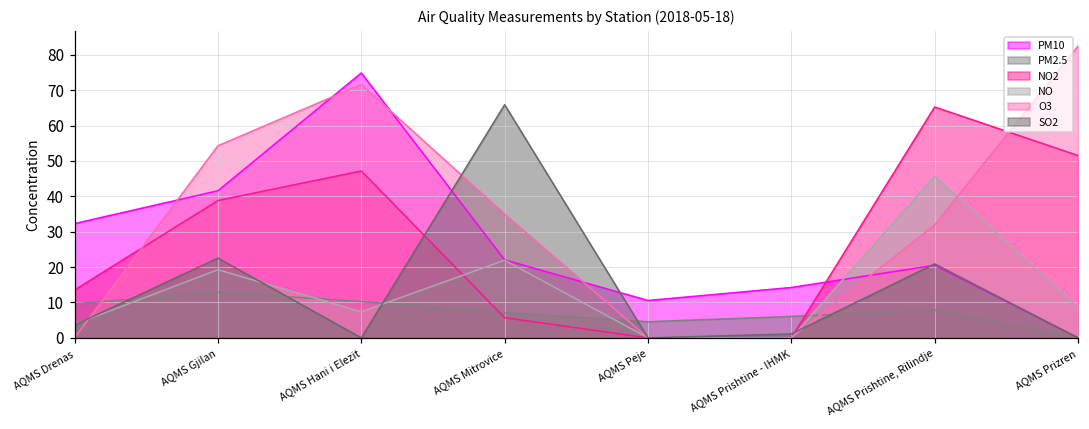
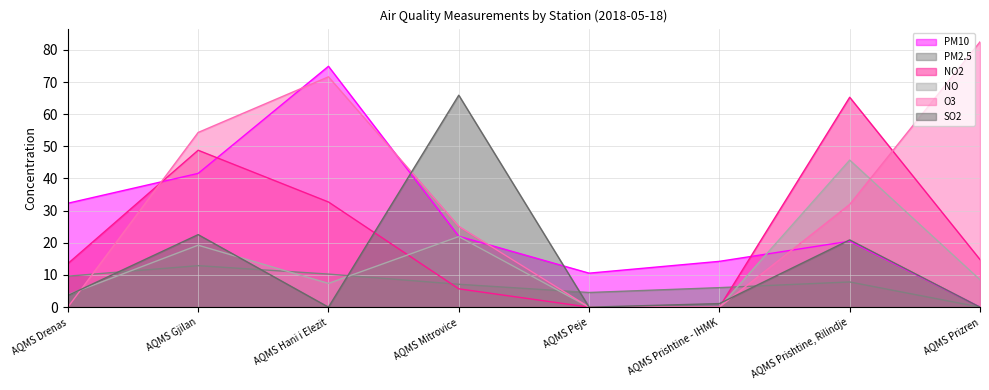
NO2, AQMS Gjilan: 39 -> 49
NO2, AQMS Hani i Elezit: 47 -> 33
O3, AQMS Mitrovice: 35 -> 25
NO2, AQMS Prizren: 52 -> 15
